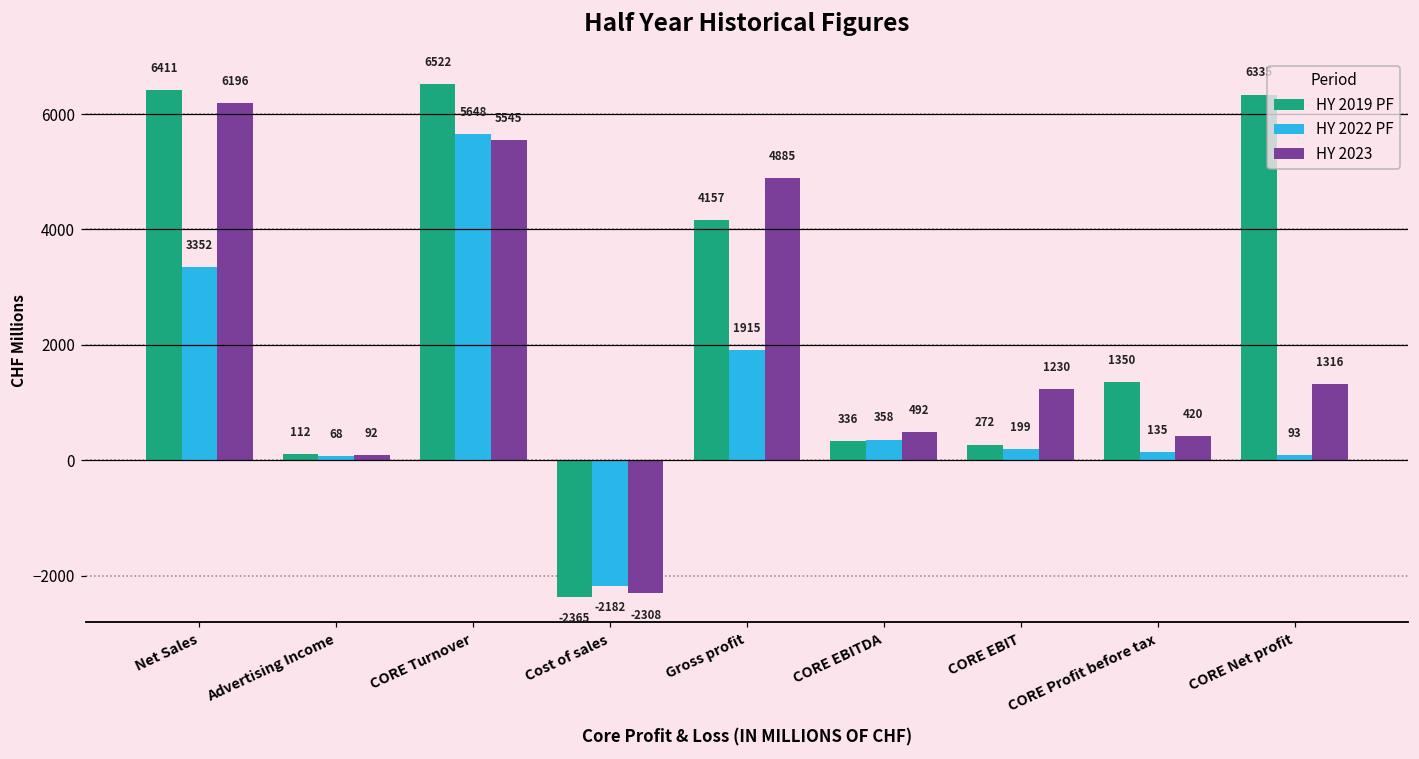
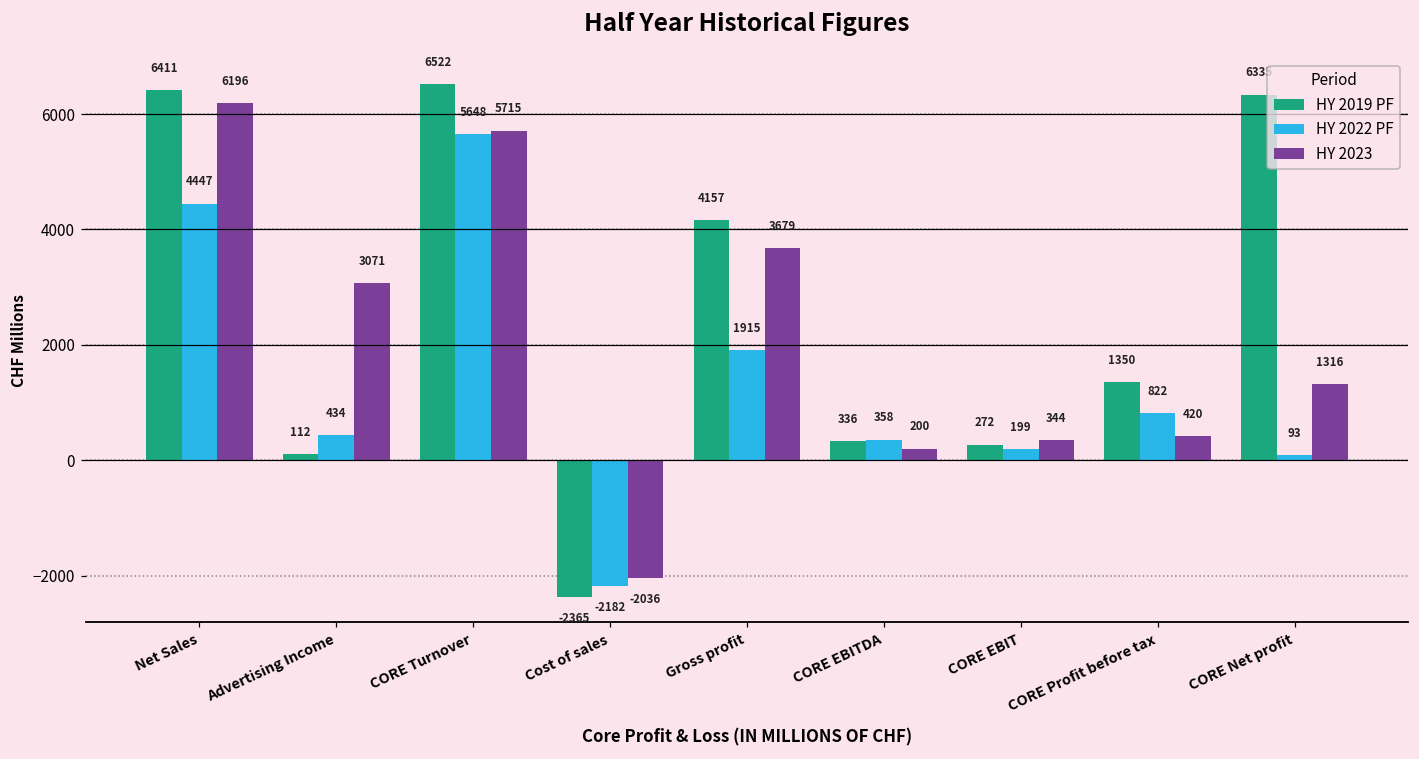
HY 2022 PF, Net Sales: 3352 -> 4447
HY 2022 PF, Advertising Income: 68 -> 434
HY 2023, Advertising Income: 92 -> 3071
HY 2023, CORE Turnover: 5545 -> 5715
HY 2023, Cost of sales: -2308 -> -2036
HY 2023, Gross profit: 4885 -> 3679
HY 2023, CORE EBITDA: 492 -> 200
HY 2023, CORE EBIT: 1230 -> 344
HY 2022 PF, CORE Profit before tax: 135 -> 822
